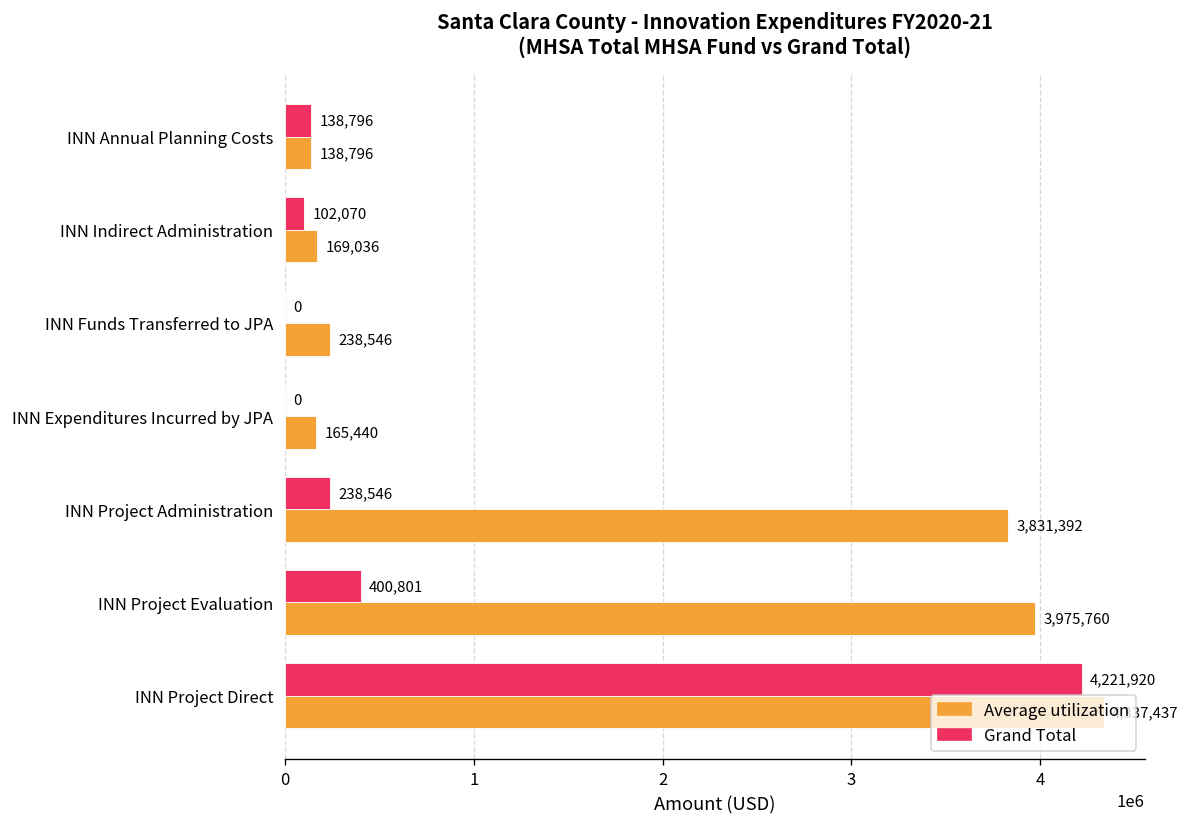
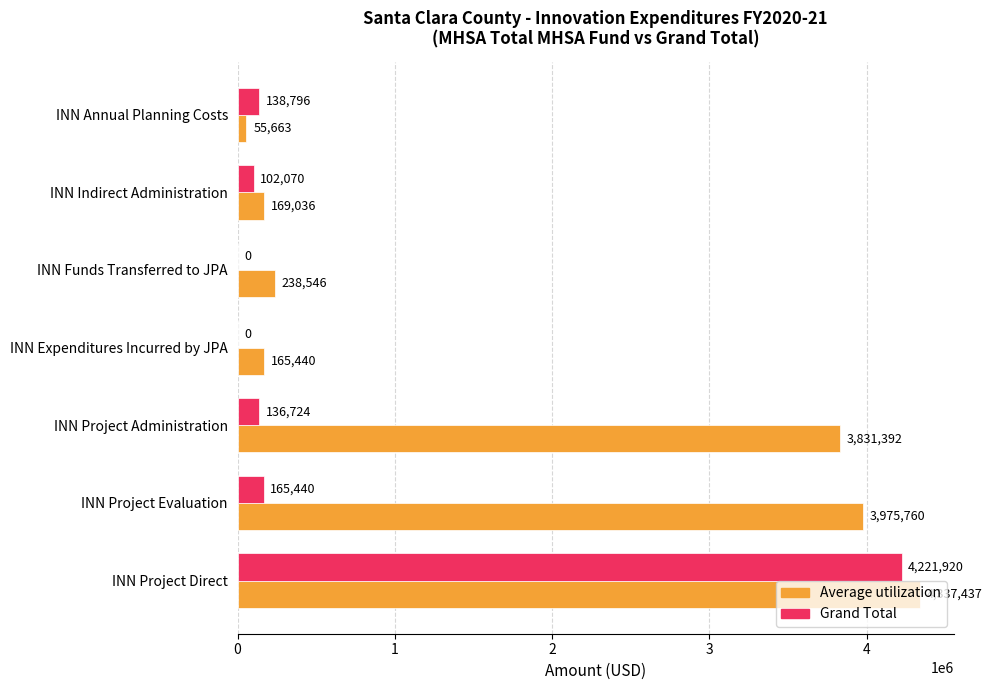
Average utilization, INN Annual Planning Costs: 138,796 -> 55,663
Grand Total, INN Project Administration: 238,546 -> 136,724
Grand Total, INN Project Evaluation: 400,801 -> 165,440
